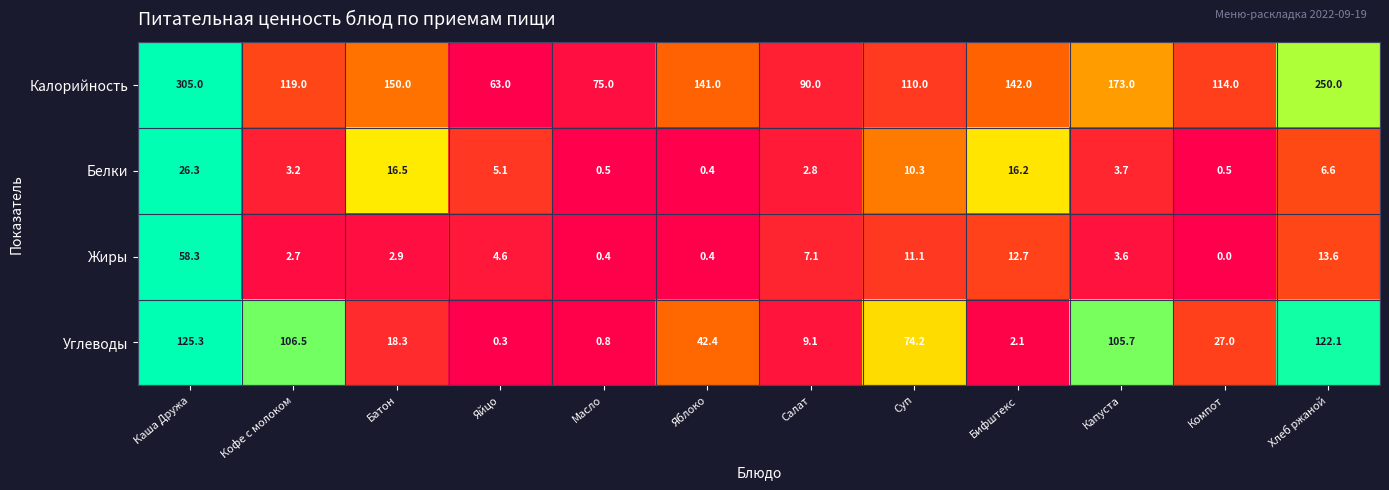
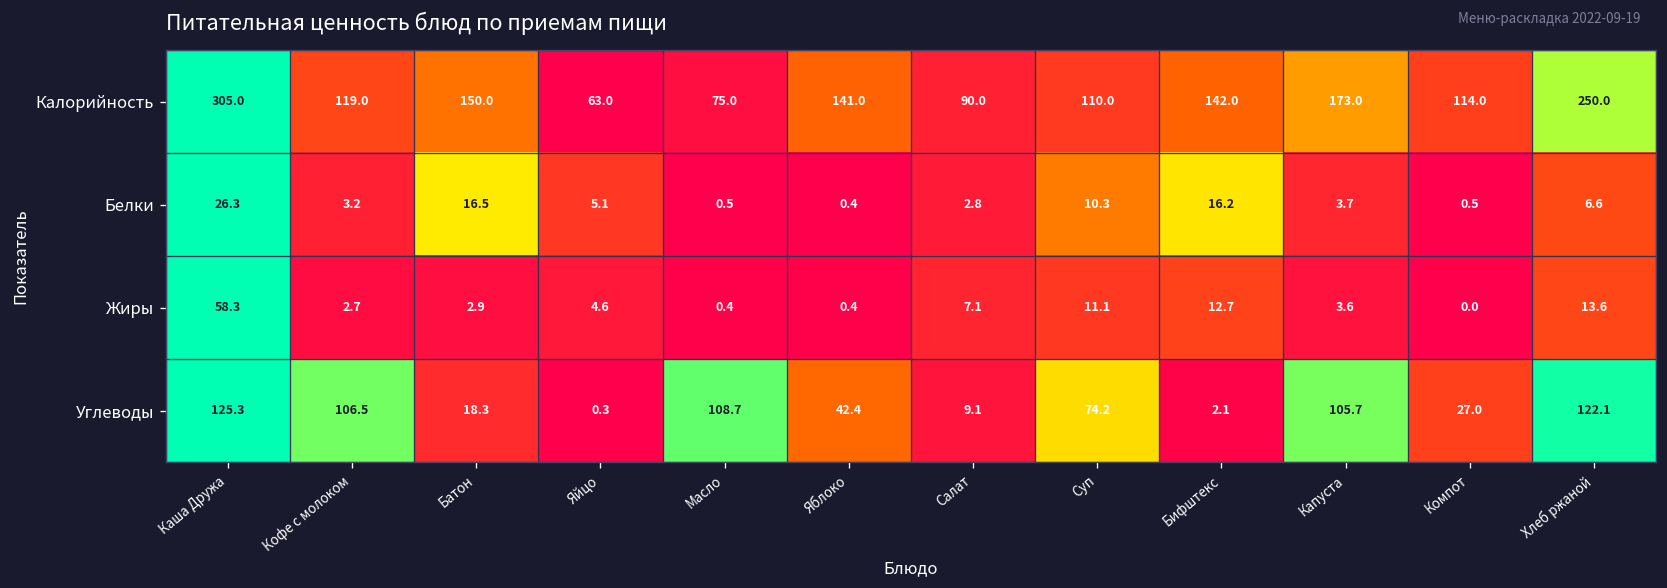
Углеводы, Масло: 0.8 -> 108.7
